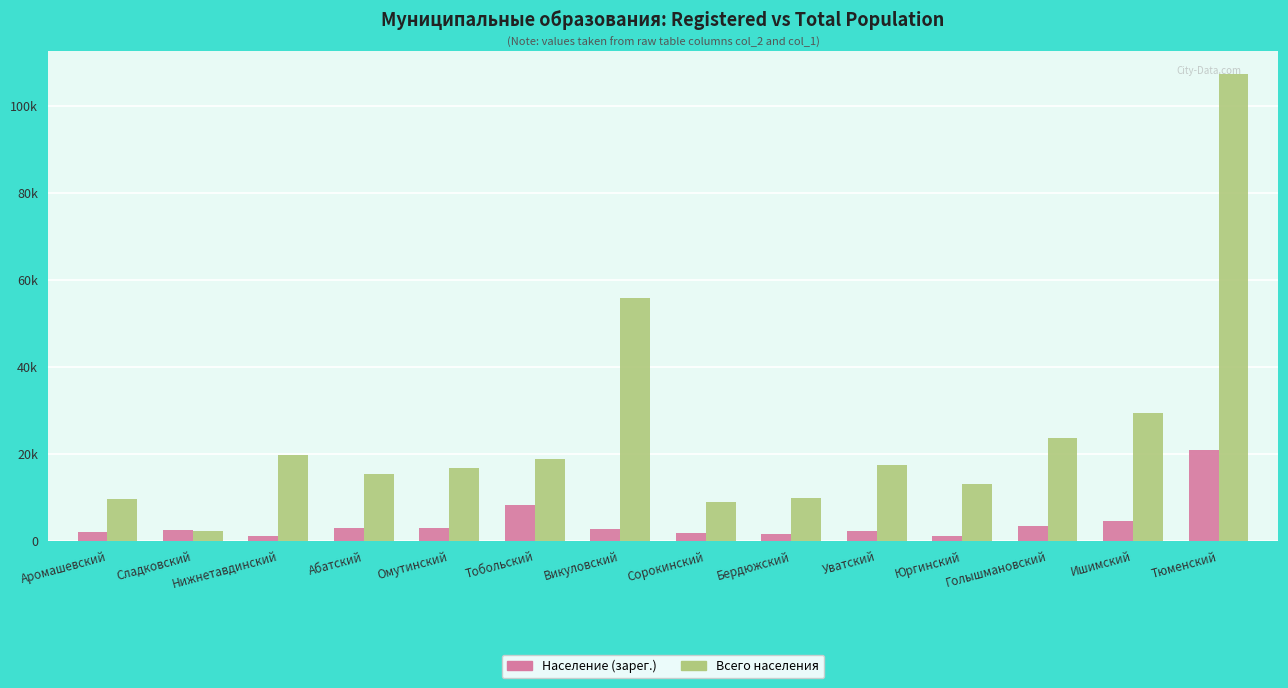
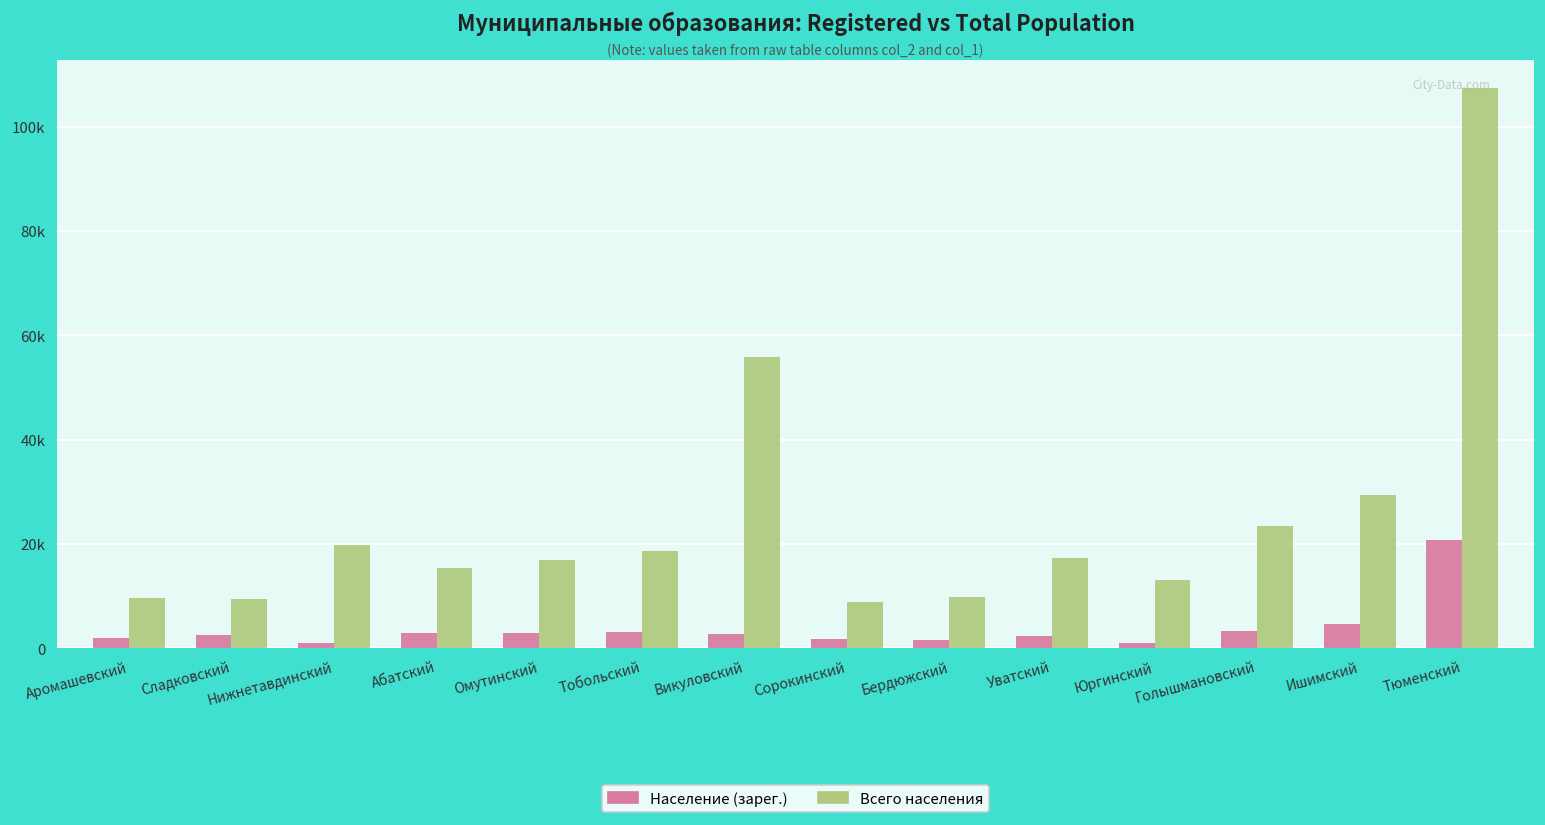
Всего населения, Сладковский: 2000 -> 9000
Население (зарег.), Тобольский: 8000 -> 3000
